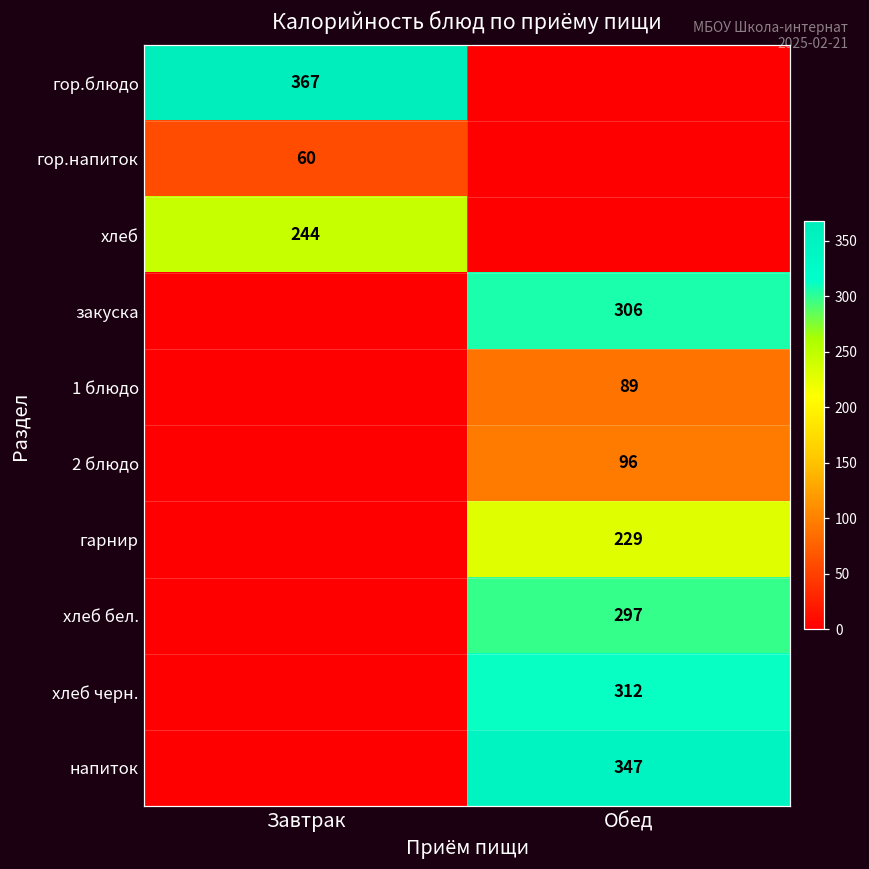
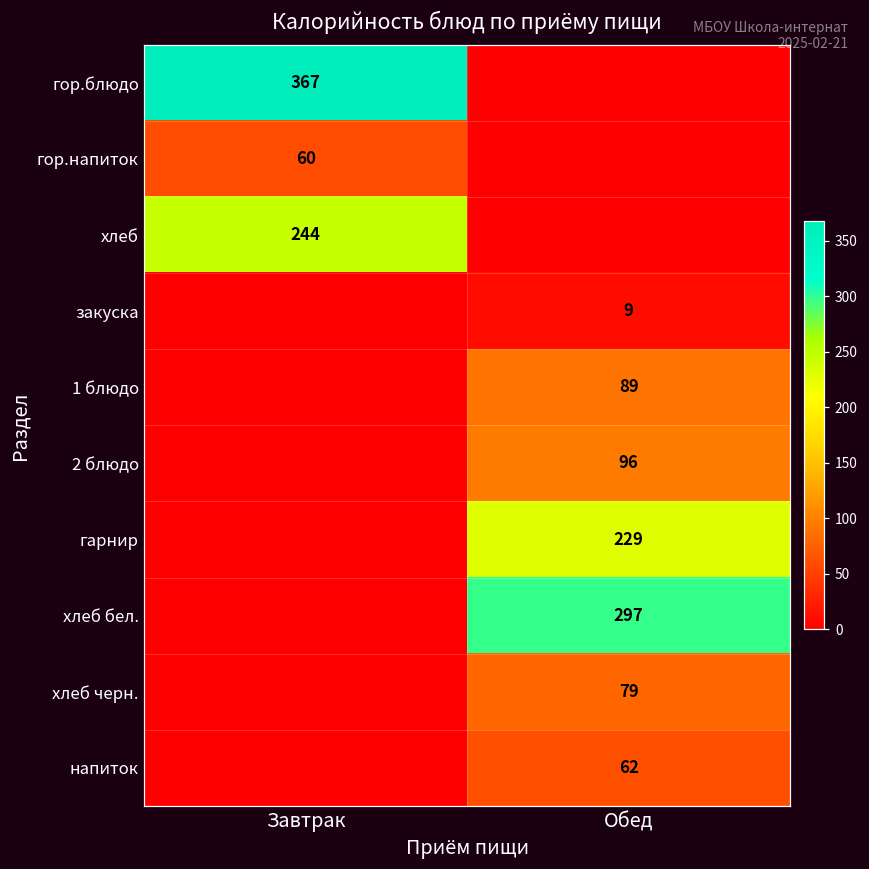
закуска, Обед: 306 -> 9
хлеб черн., Обед: 312 -> 79
напиток, Обед: 347 -> 62
